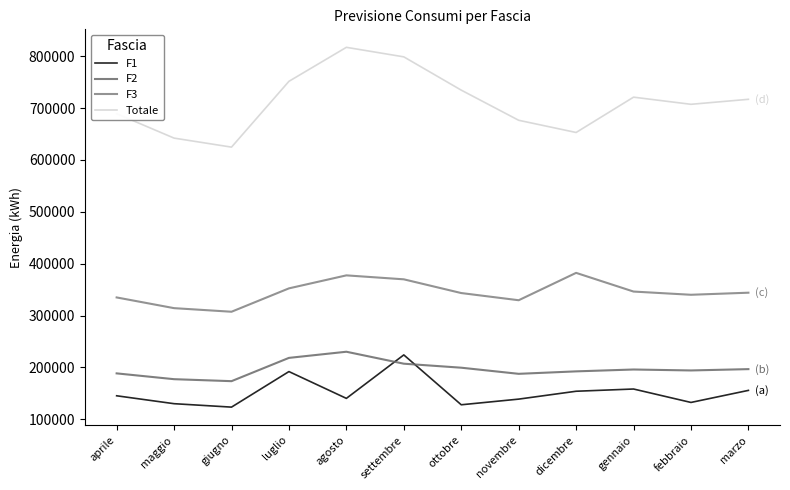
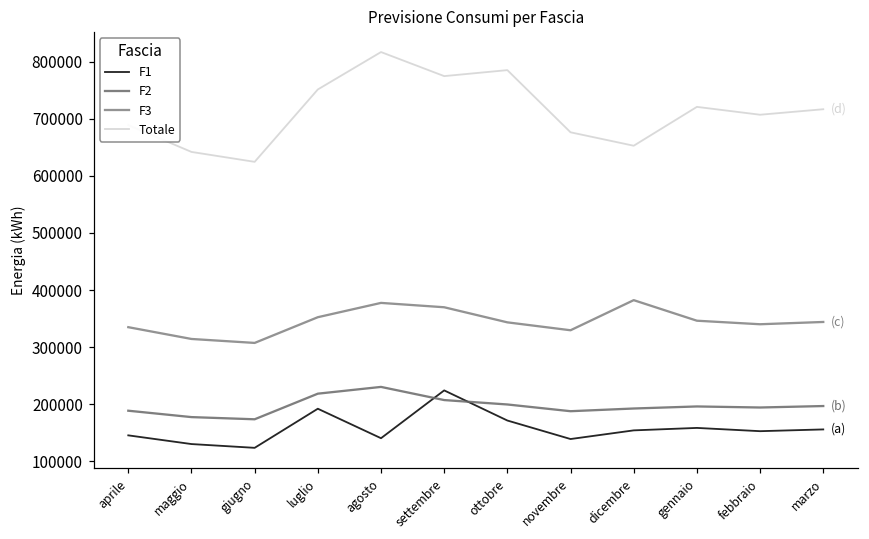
Totale, settembre: 800000 -> 770000
F1, ottobre: 130000 -> 170000
Totale, ottobre: 730000 -> 790000
F1, febbraio: 130000 -> 150000
